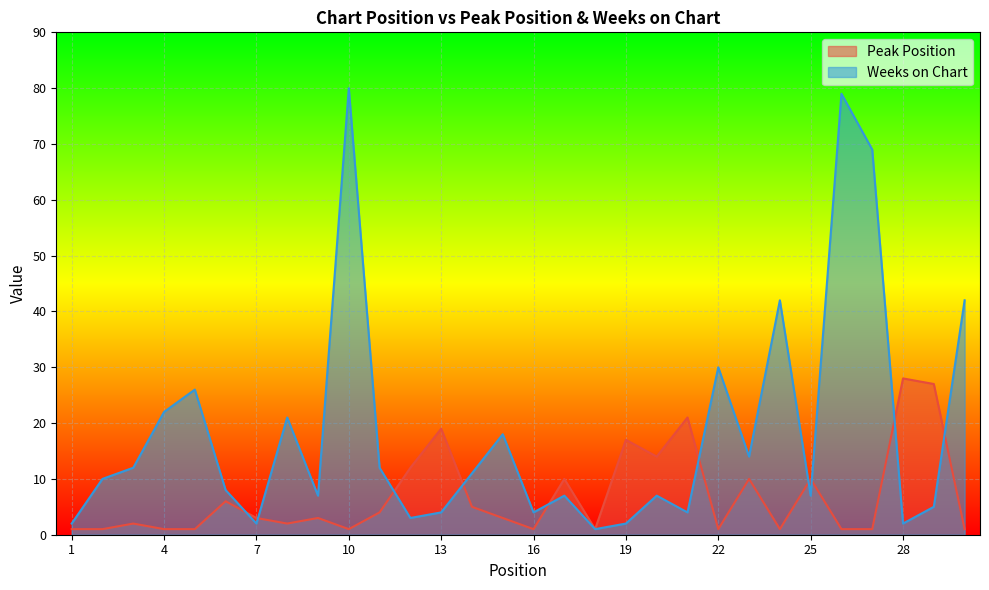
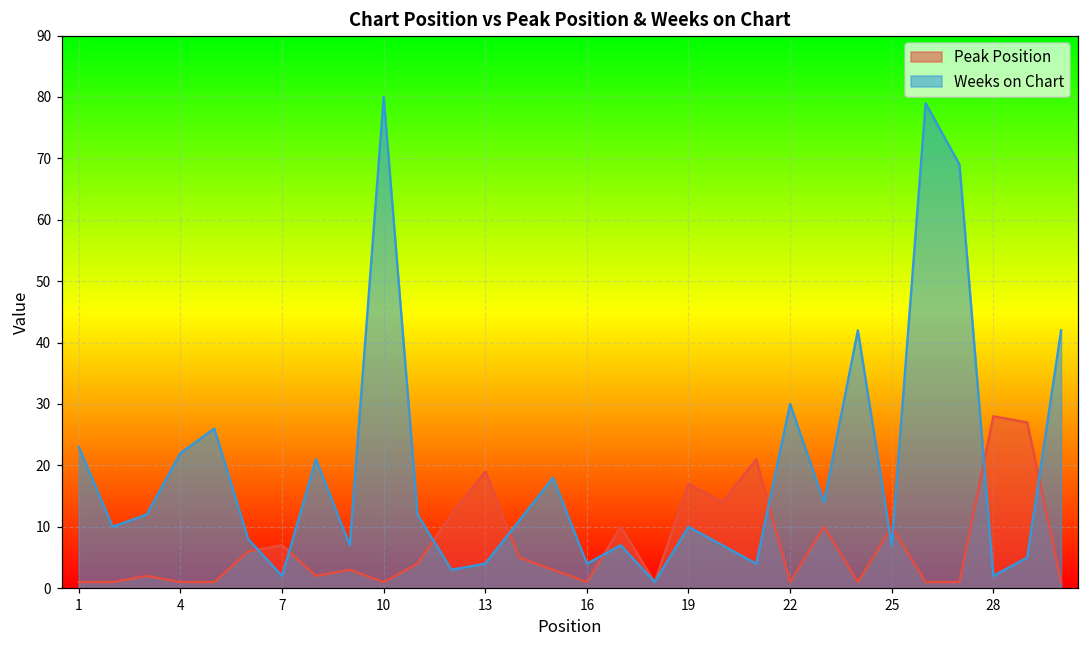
Weeks on Chart, 1: 2 -> 23
Peak Position, 7: 3 -> 7
Weeks on Chart, 19: 2 -> 10
